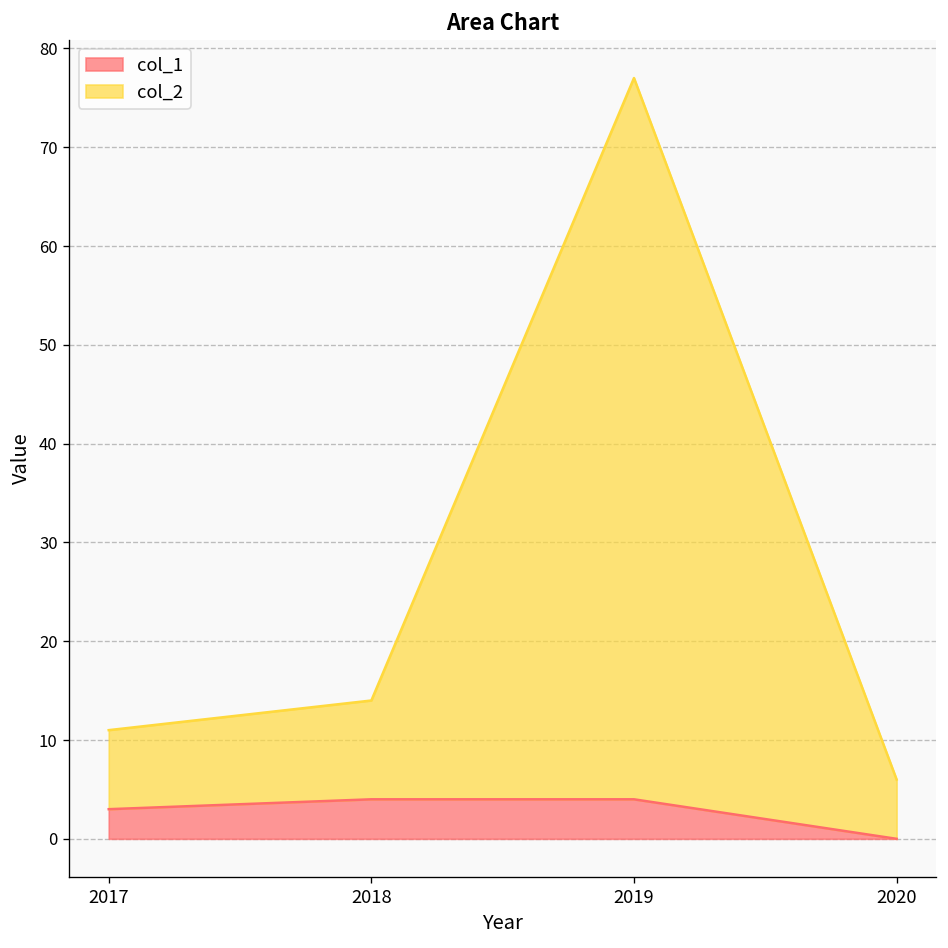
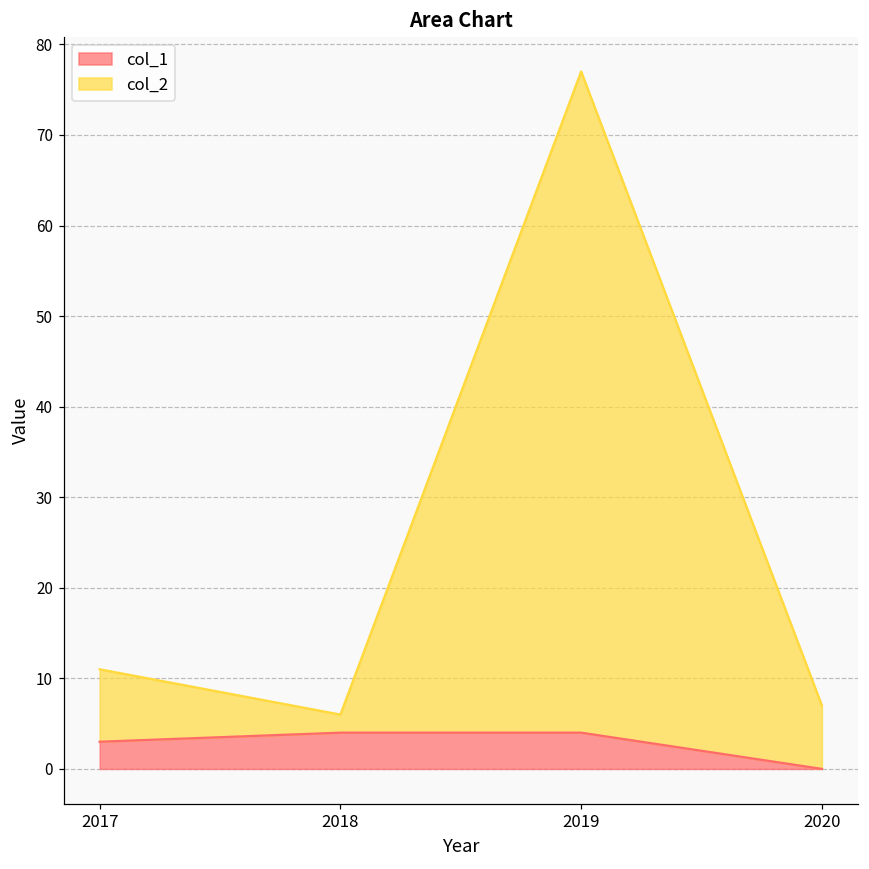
col_2, 2018: 10 -> 2
col_2, 2020: 6 -> 7
